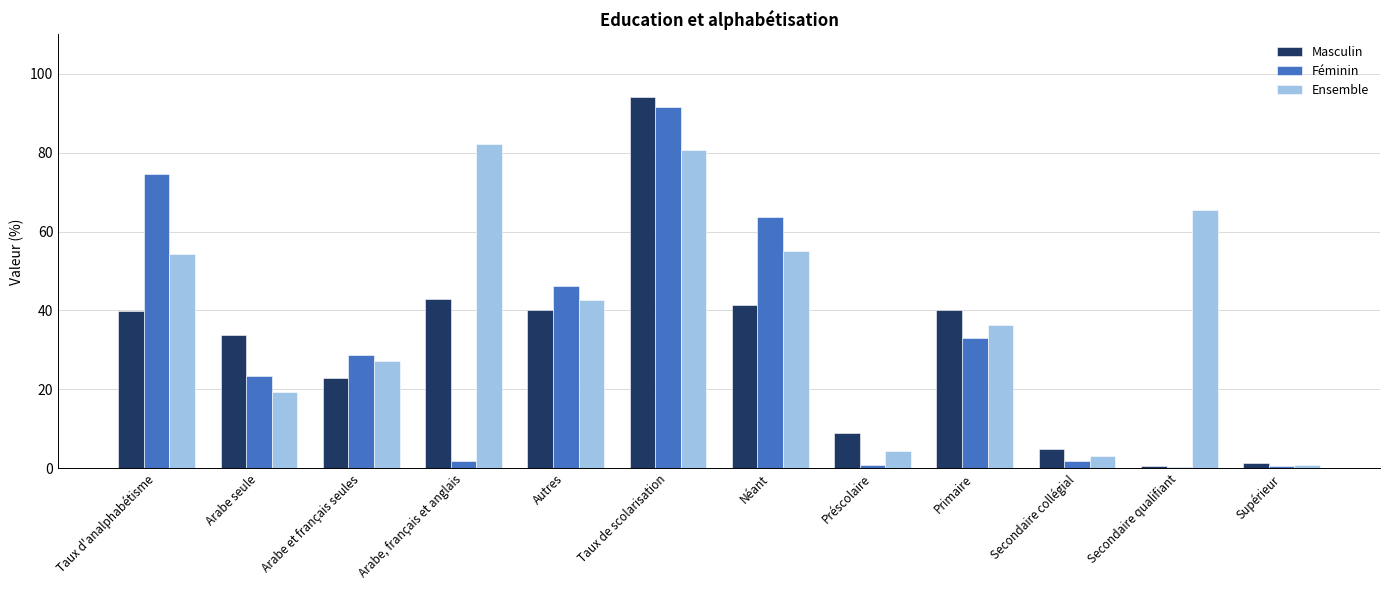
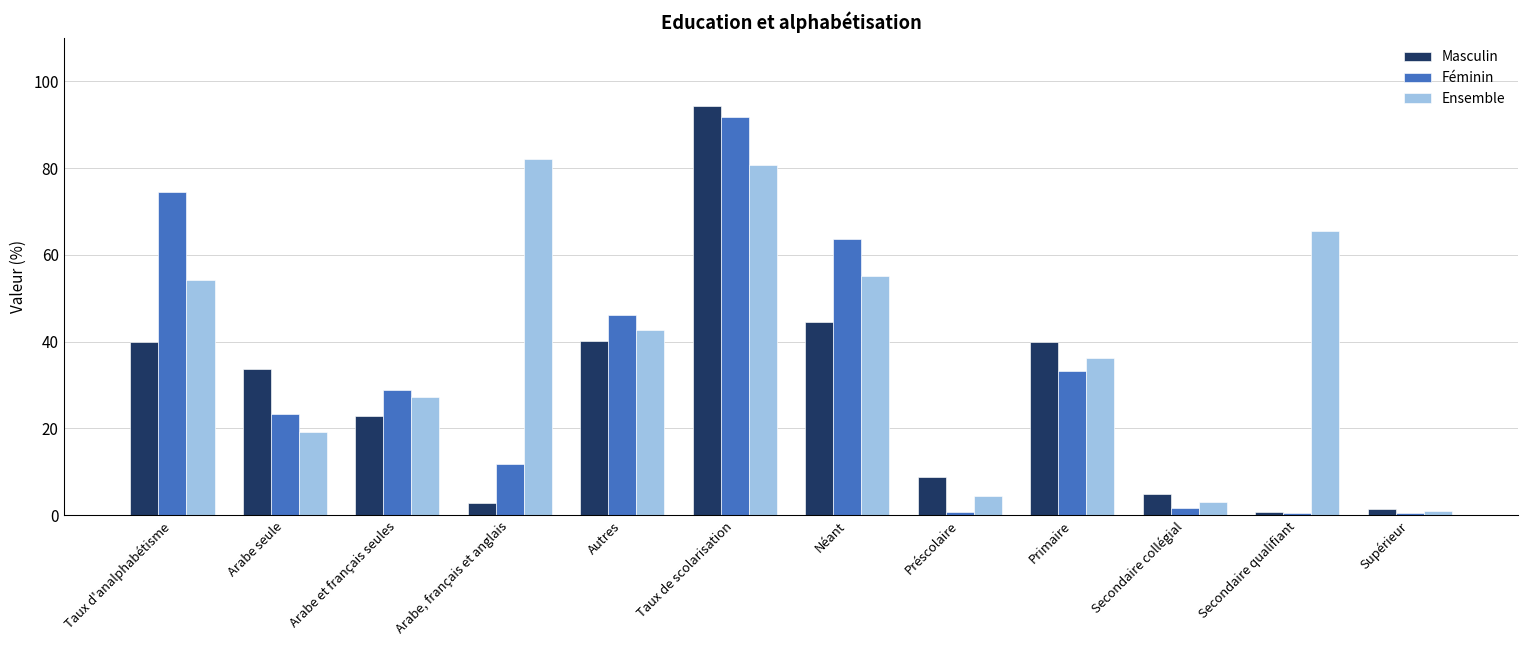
Masculin, Arabe, français et anglais: 43 -> 3
Féminin, Arabe, français et anglais: 2 -> 12
Masculin, Néant: 42 -> 44
